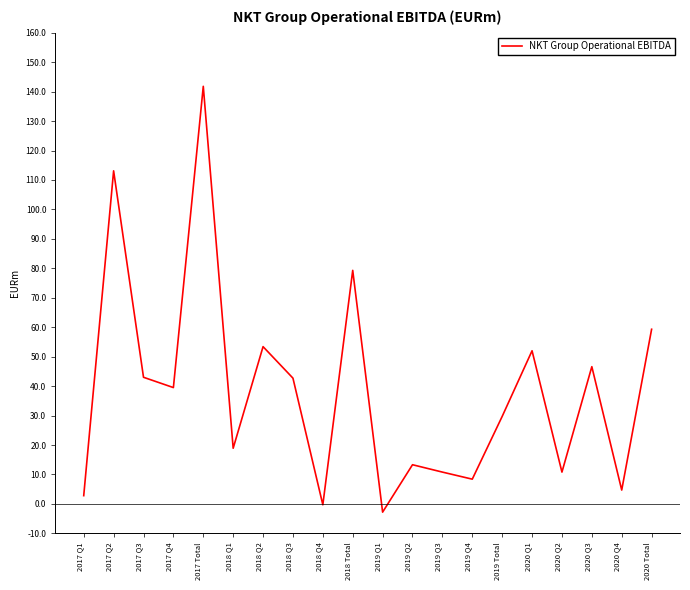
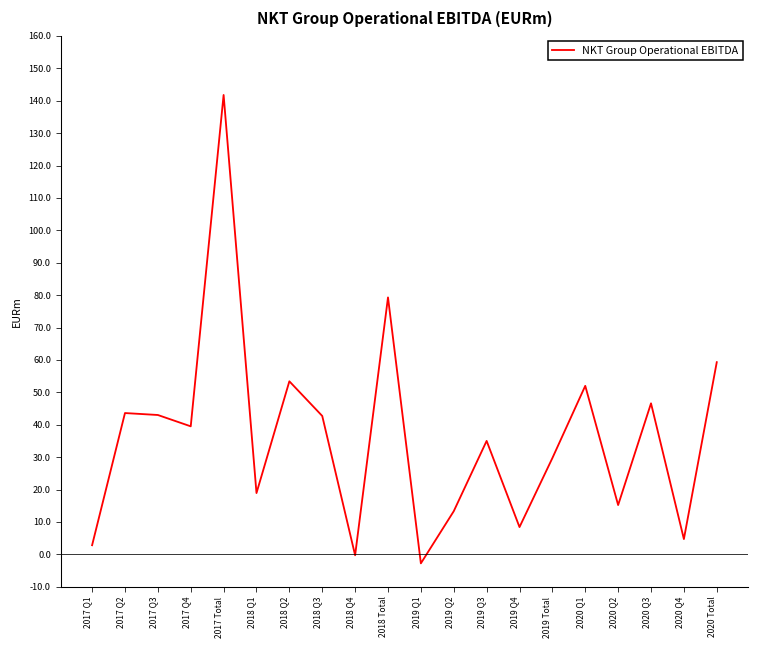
2017 Q2: 113 -> 44
2019 Q3: 11 -> 35
2020 Q2: 11 -> 15
